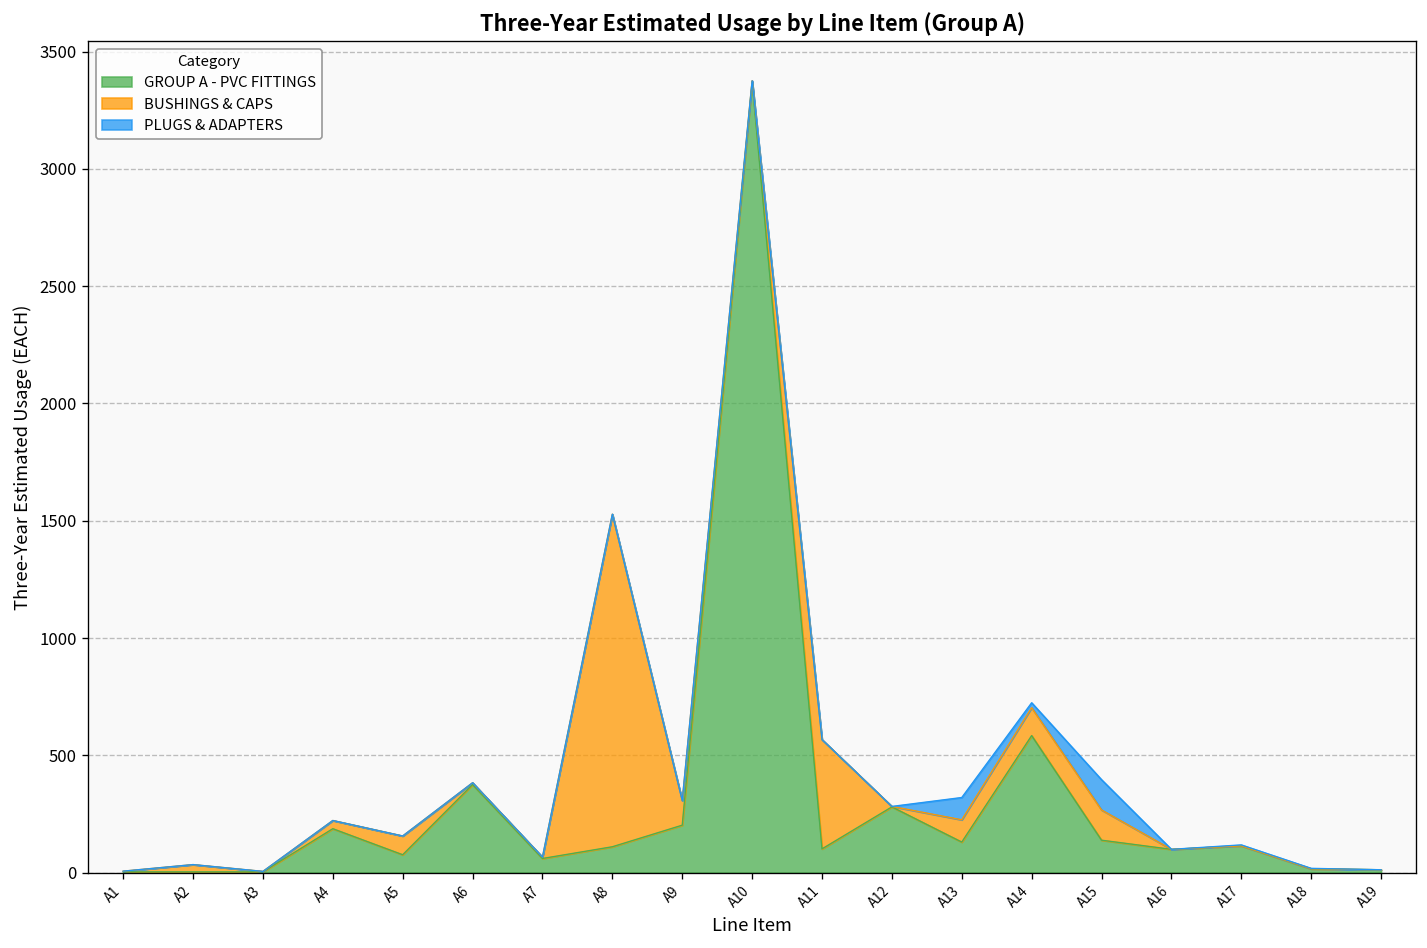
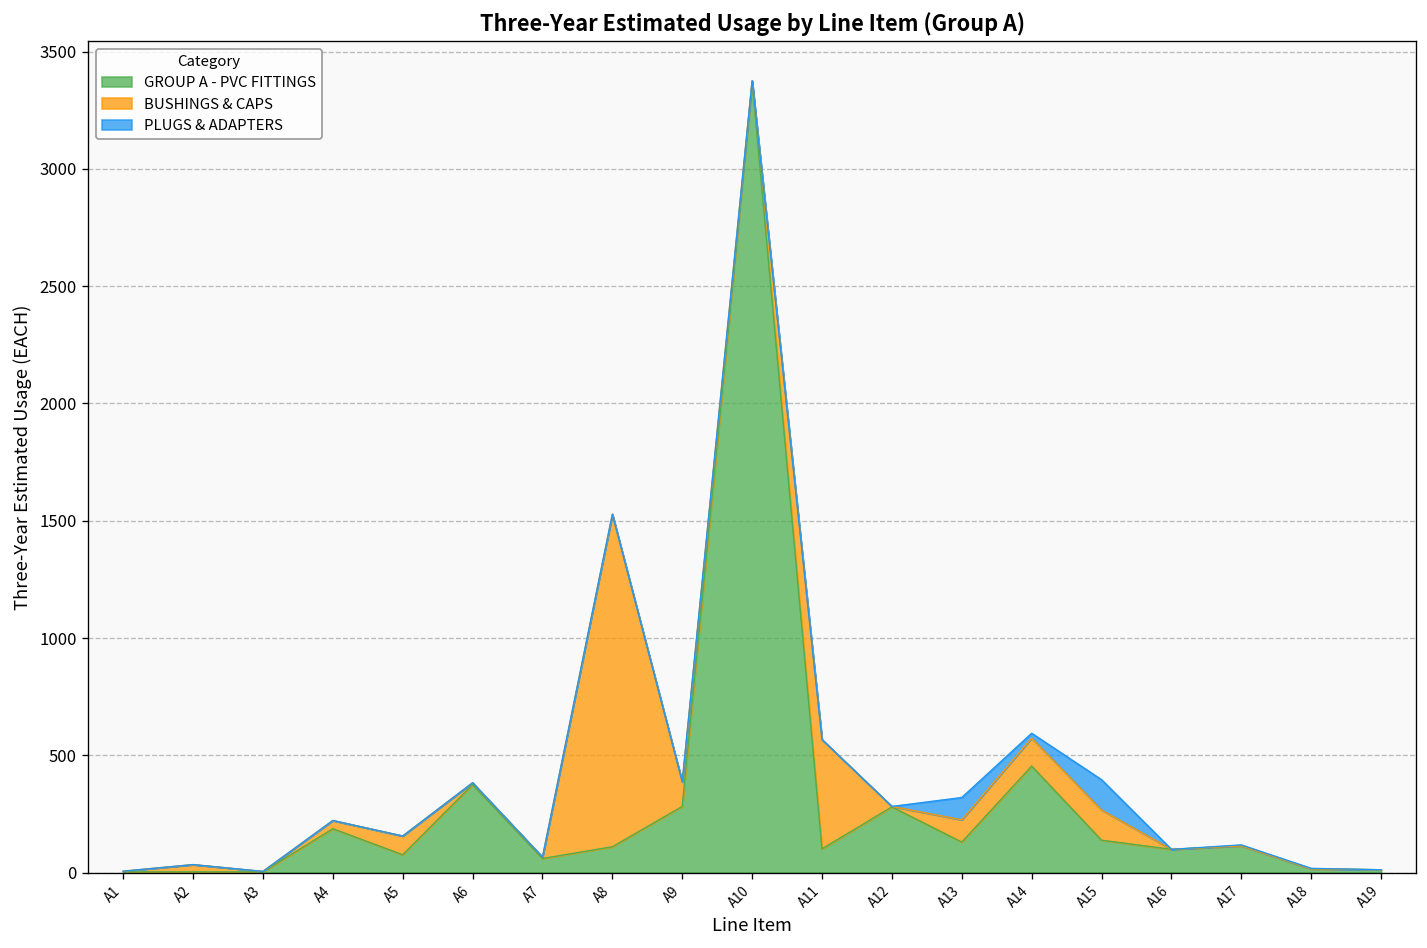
GROUP A - PVC FITTINGS, A9: 200 -> 280
GROUP A - PVC FITTINGS, A14: 580 -> 450
